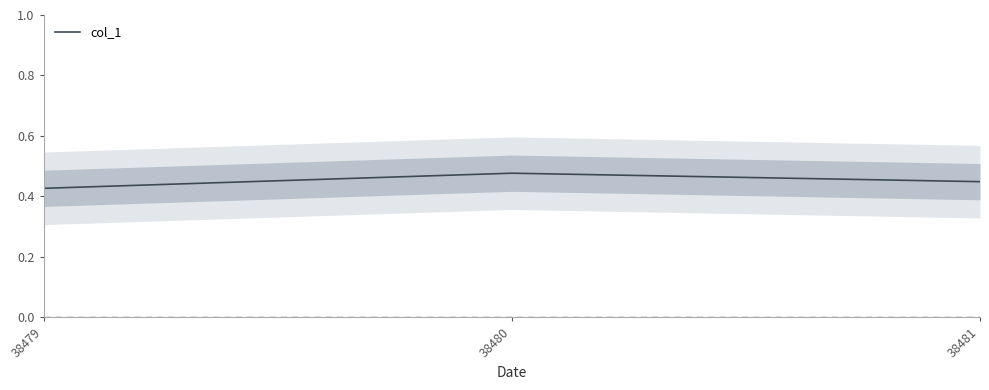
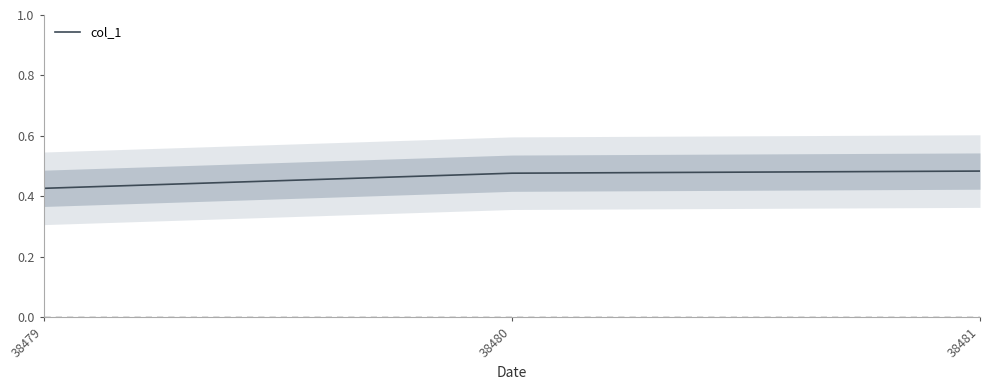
col_1, 38481: 0.45 -> 0.48
